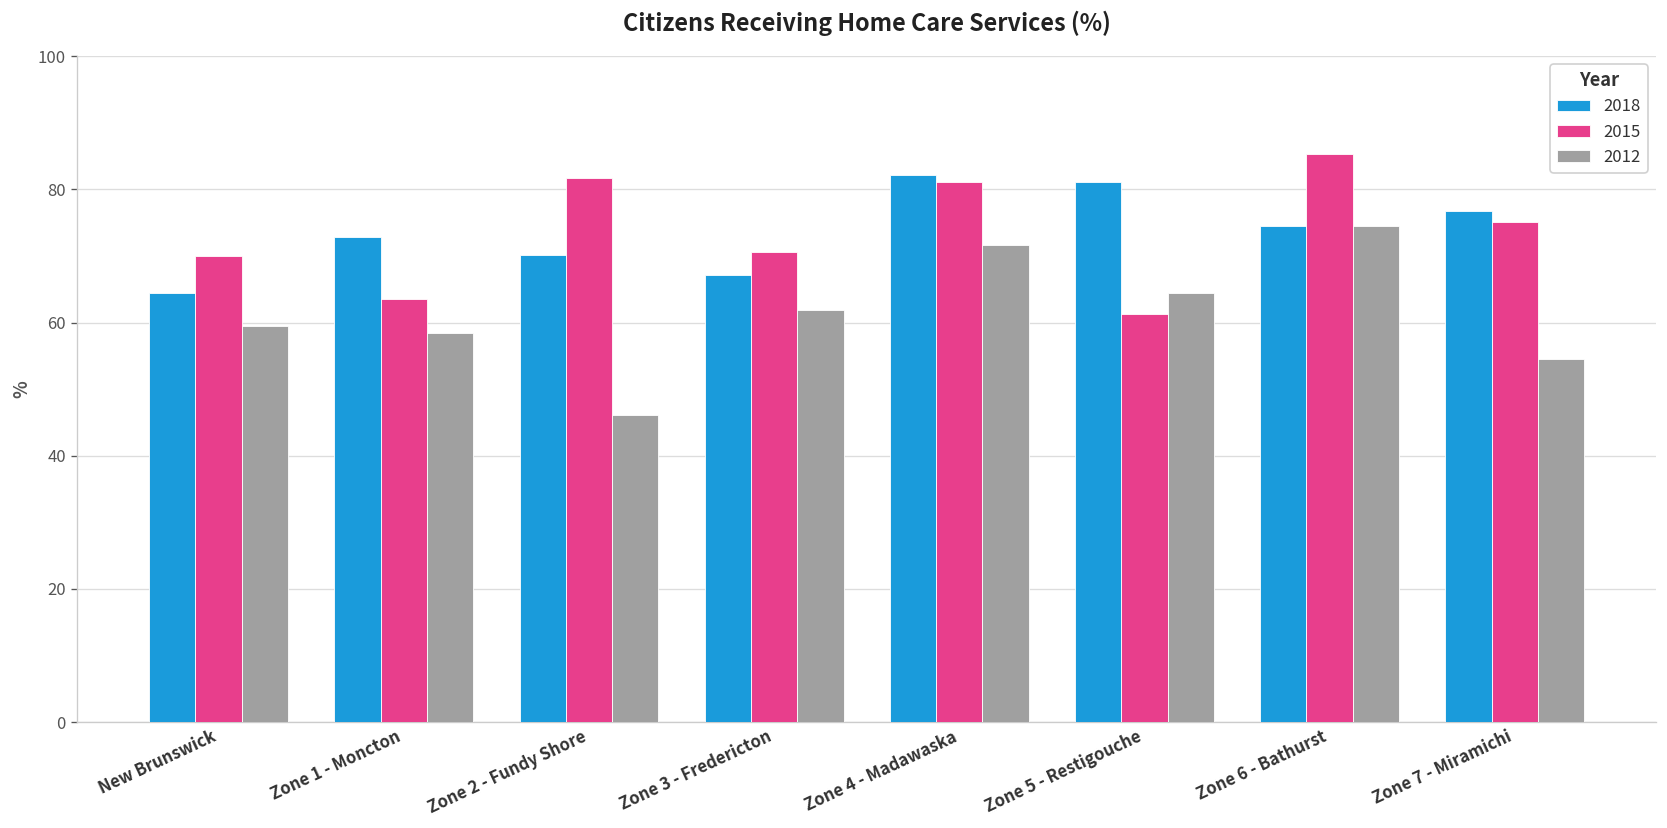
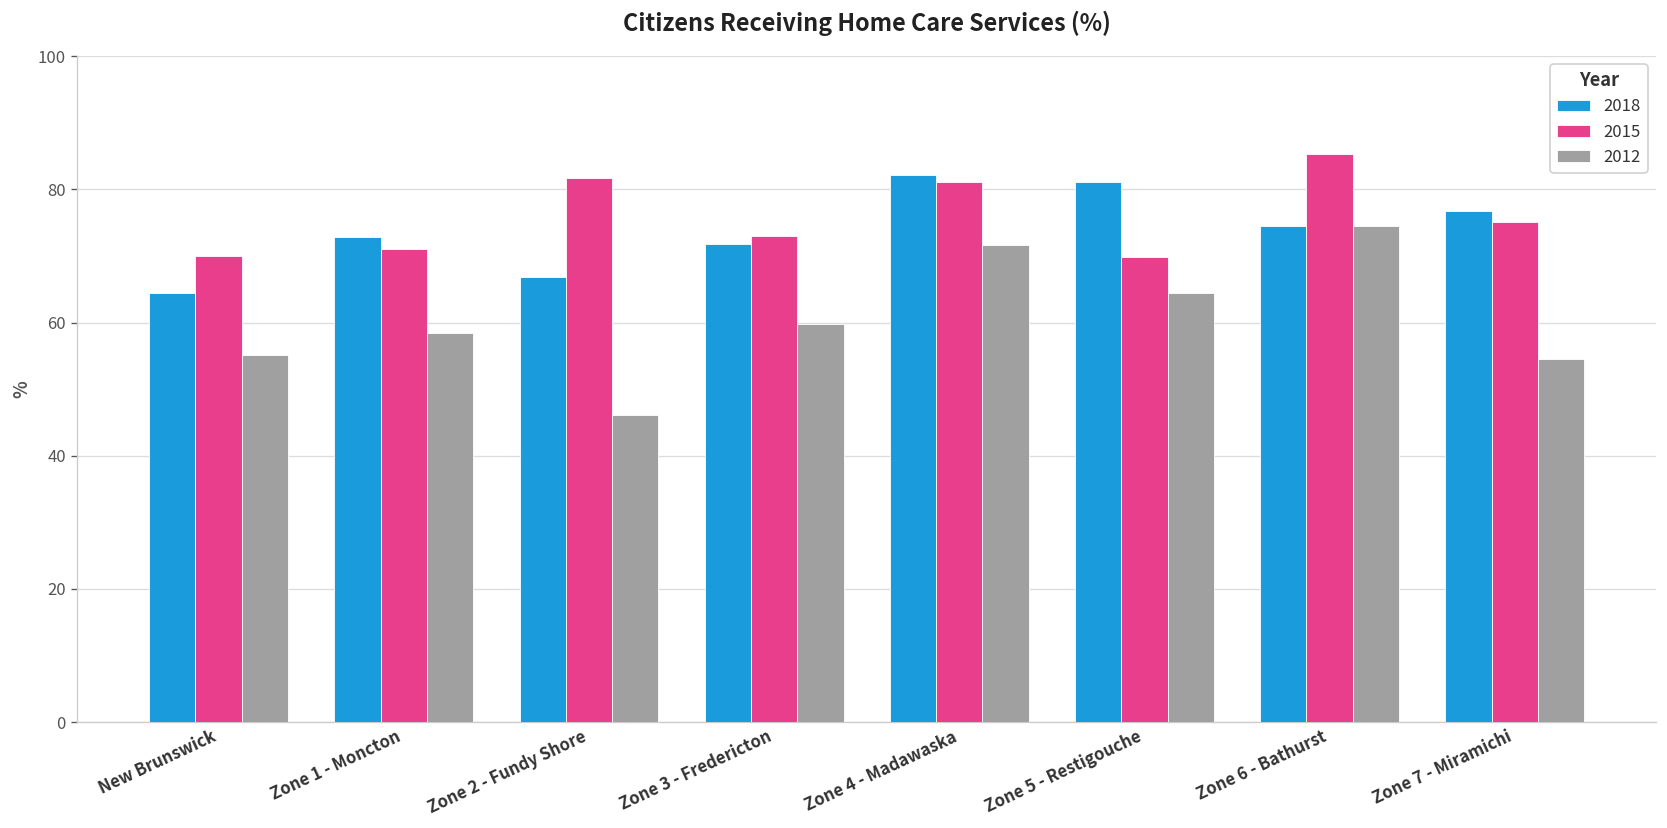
2012, New Brunswick: 60 -> 55
2015, Zone 1 - Moncton: 64 -> 71
2018, Zone 2 - Fundy Shore: 70 -> 67
2018, Zone 3 - Fredericton: 67 -> 72
2015, Zone 3 - Fredericton: 71 -> 73
2012, Zone 3 - Fredericton: 62 -> 60
2015, Zone 5 - Restigouche: 61 -> 70
